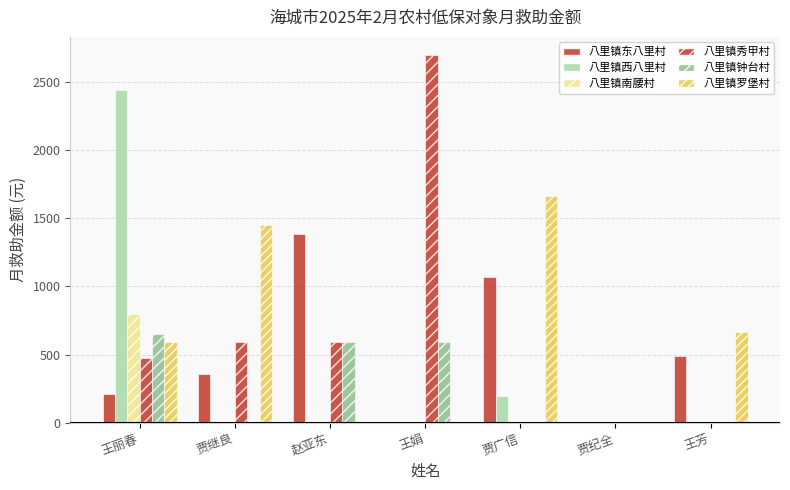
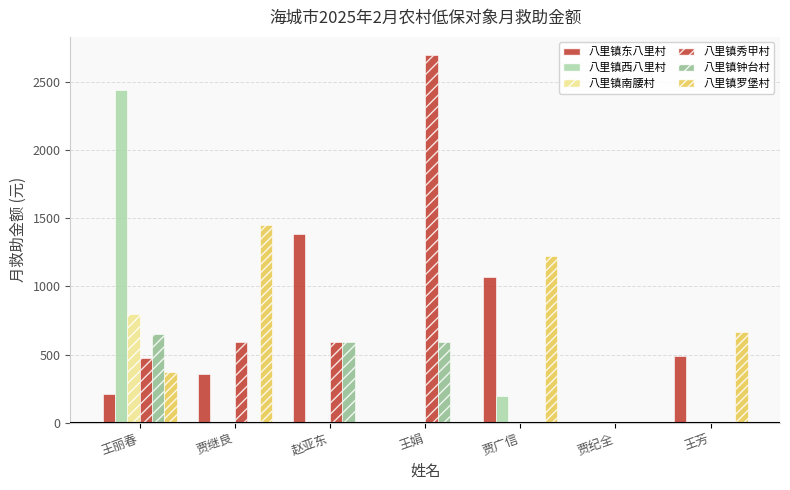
八里镇罗堡村, 王丽春: 590 -> 370
八里镇罗堡村, 贾广信: 1670 -> 1220
